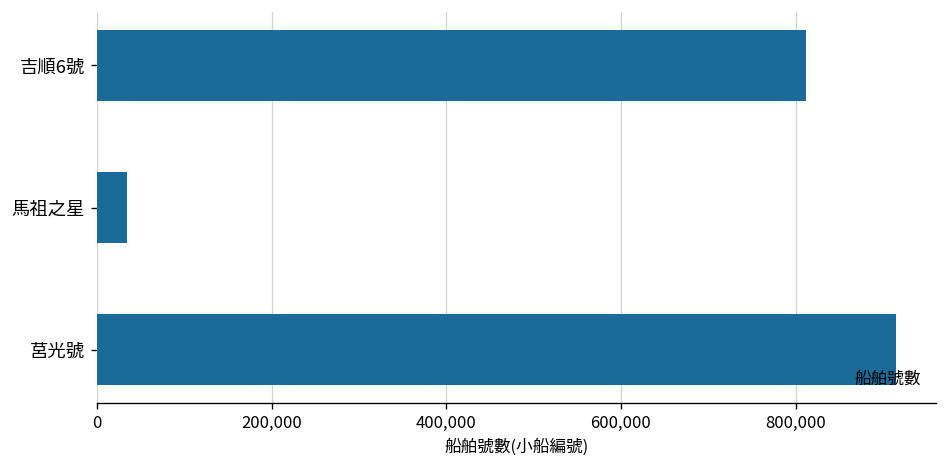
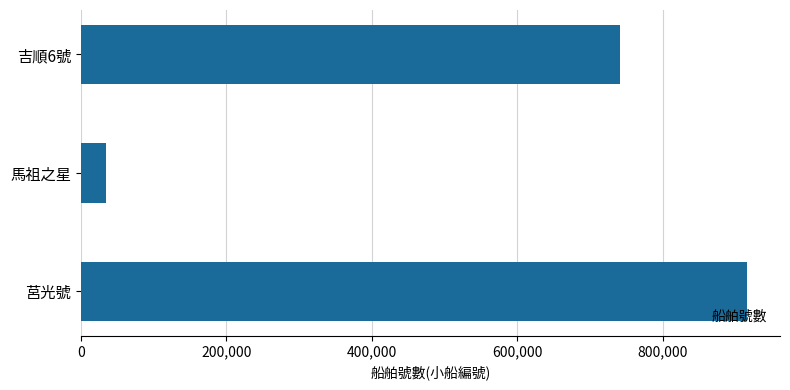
吉順6號: 810,000 -> 740,000
